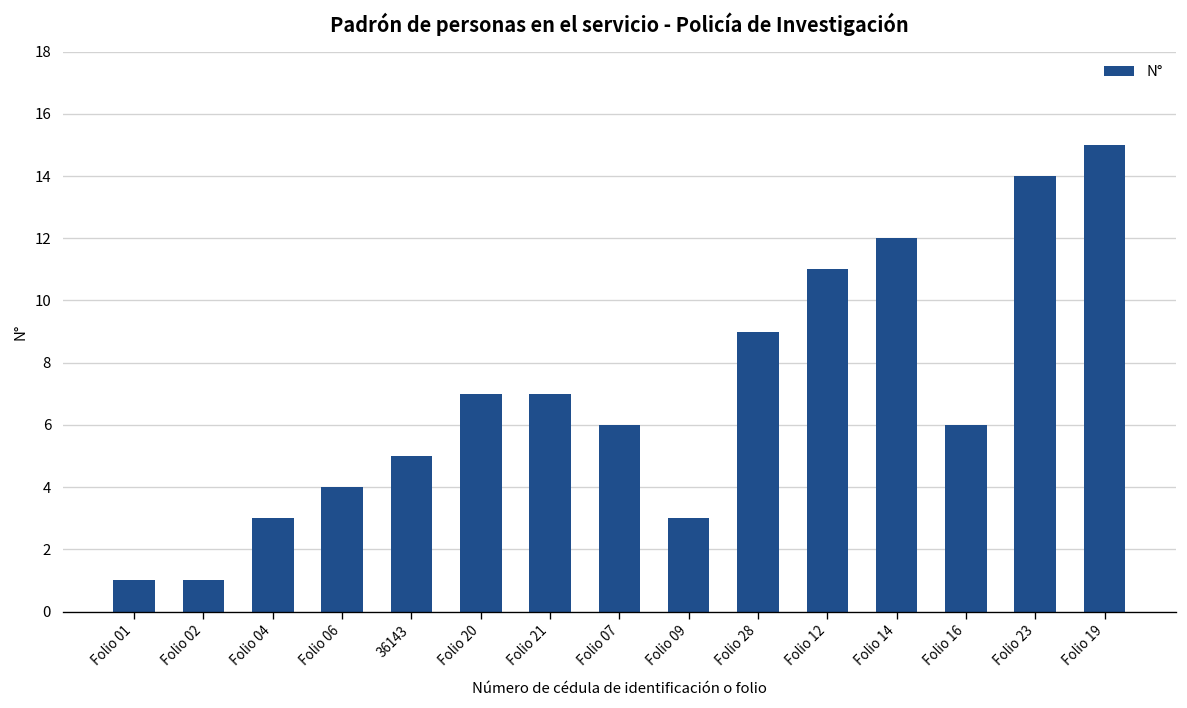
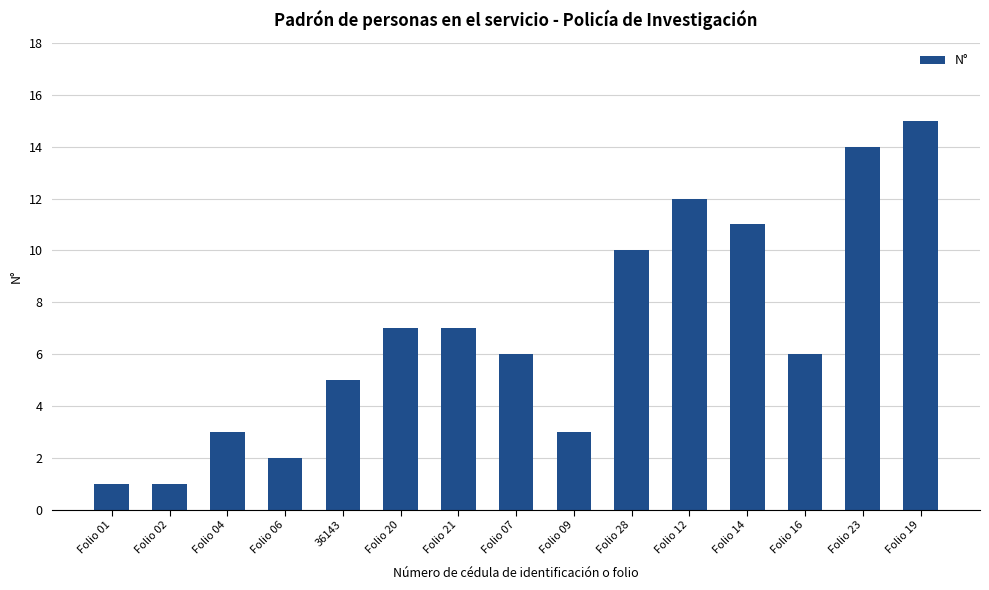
Folio 06: 4 -> 2
Folio 28: 9 -> 10
Folio 12: 11 -> 12
Folio 14: 12 -> 11
